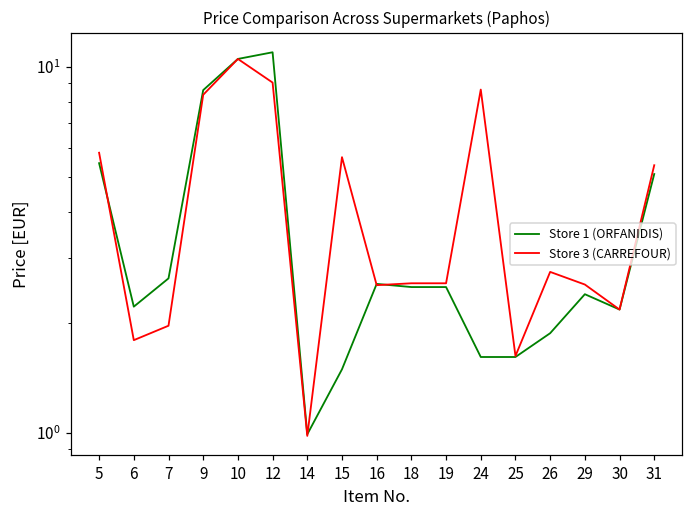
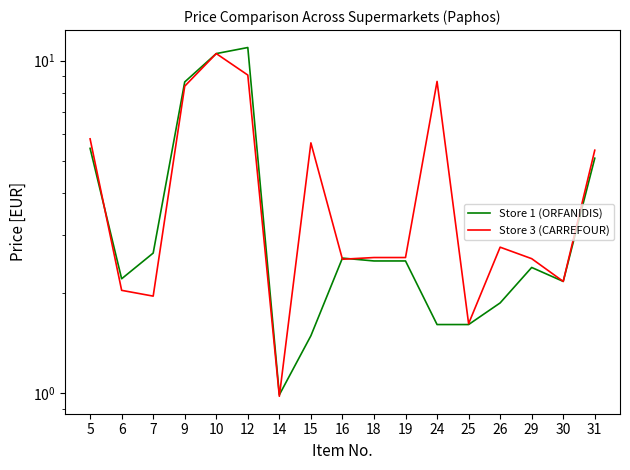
Store 3 (CARREFOUR), 6: 1.8 -> 2.0
